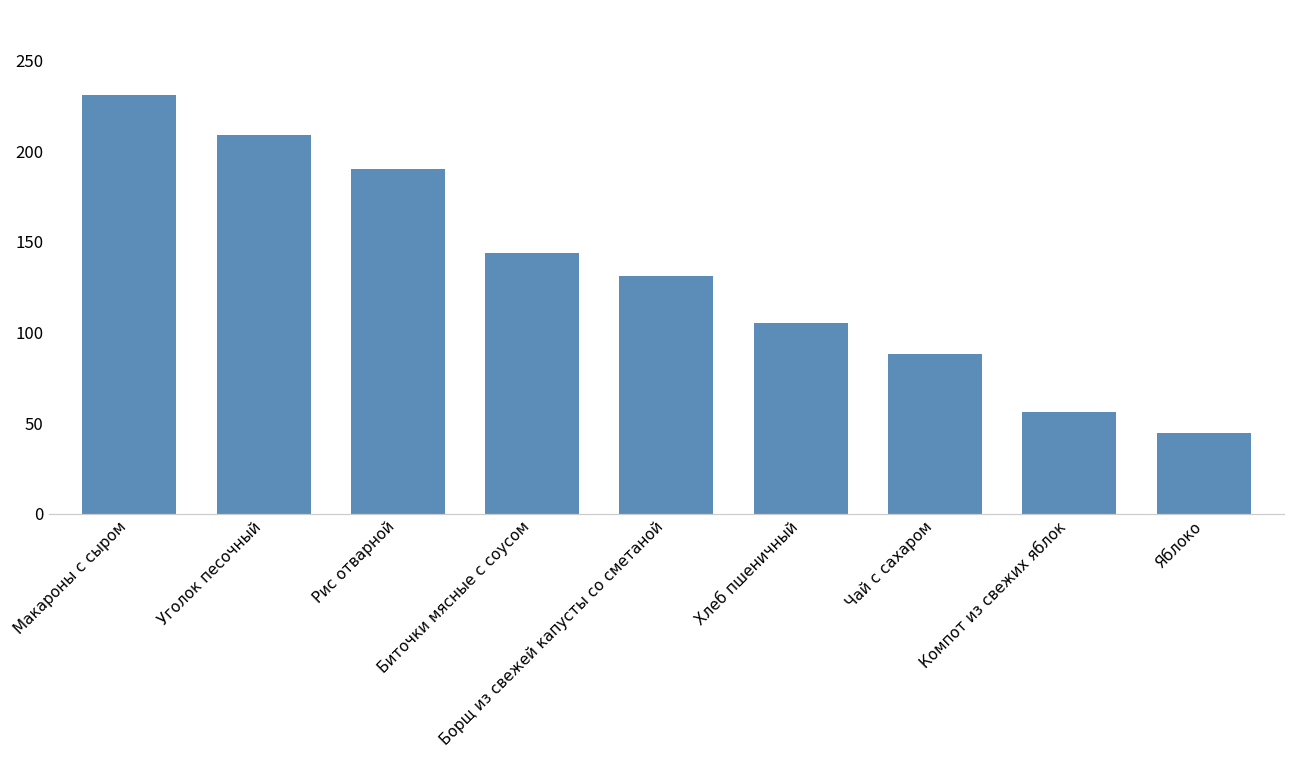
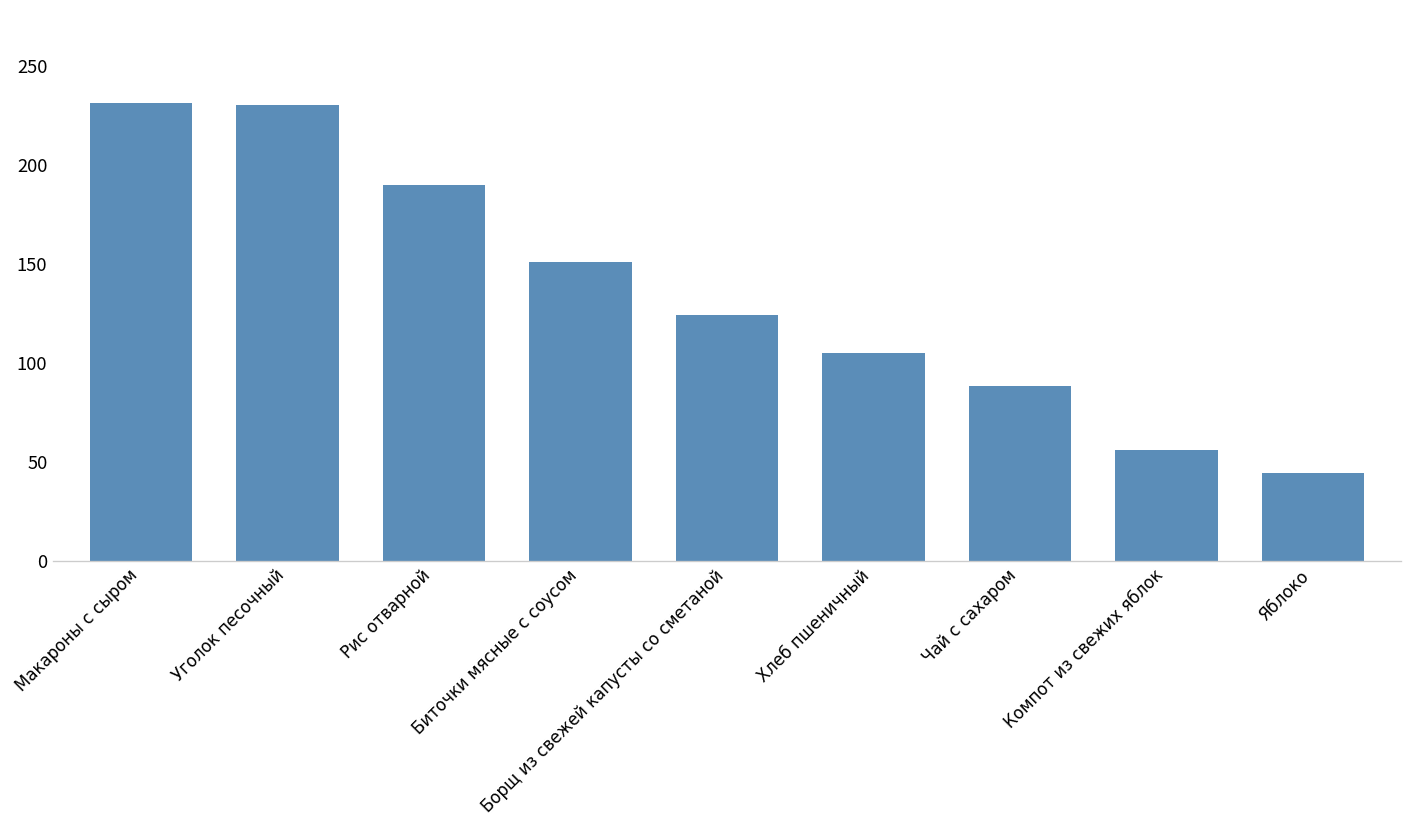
Уголок песочный: 209 -> 230
Биточки мясные с соусом: 144 -> 151
Борщ из свежей капусты со сметаной: 131 -> 124
